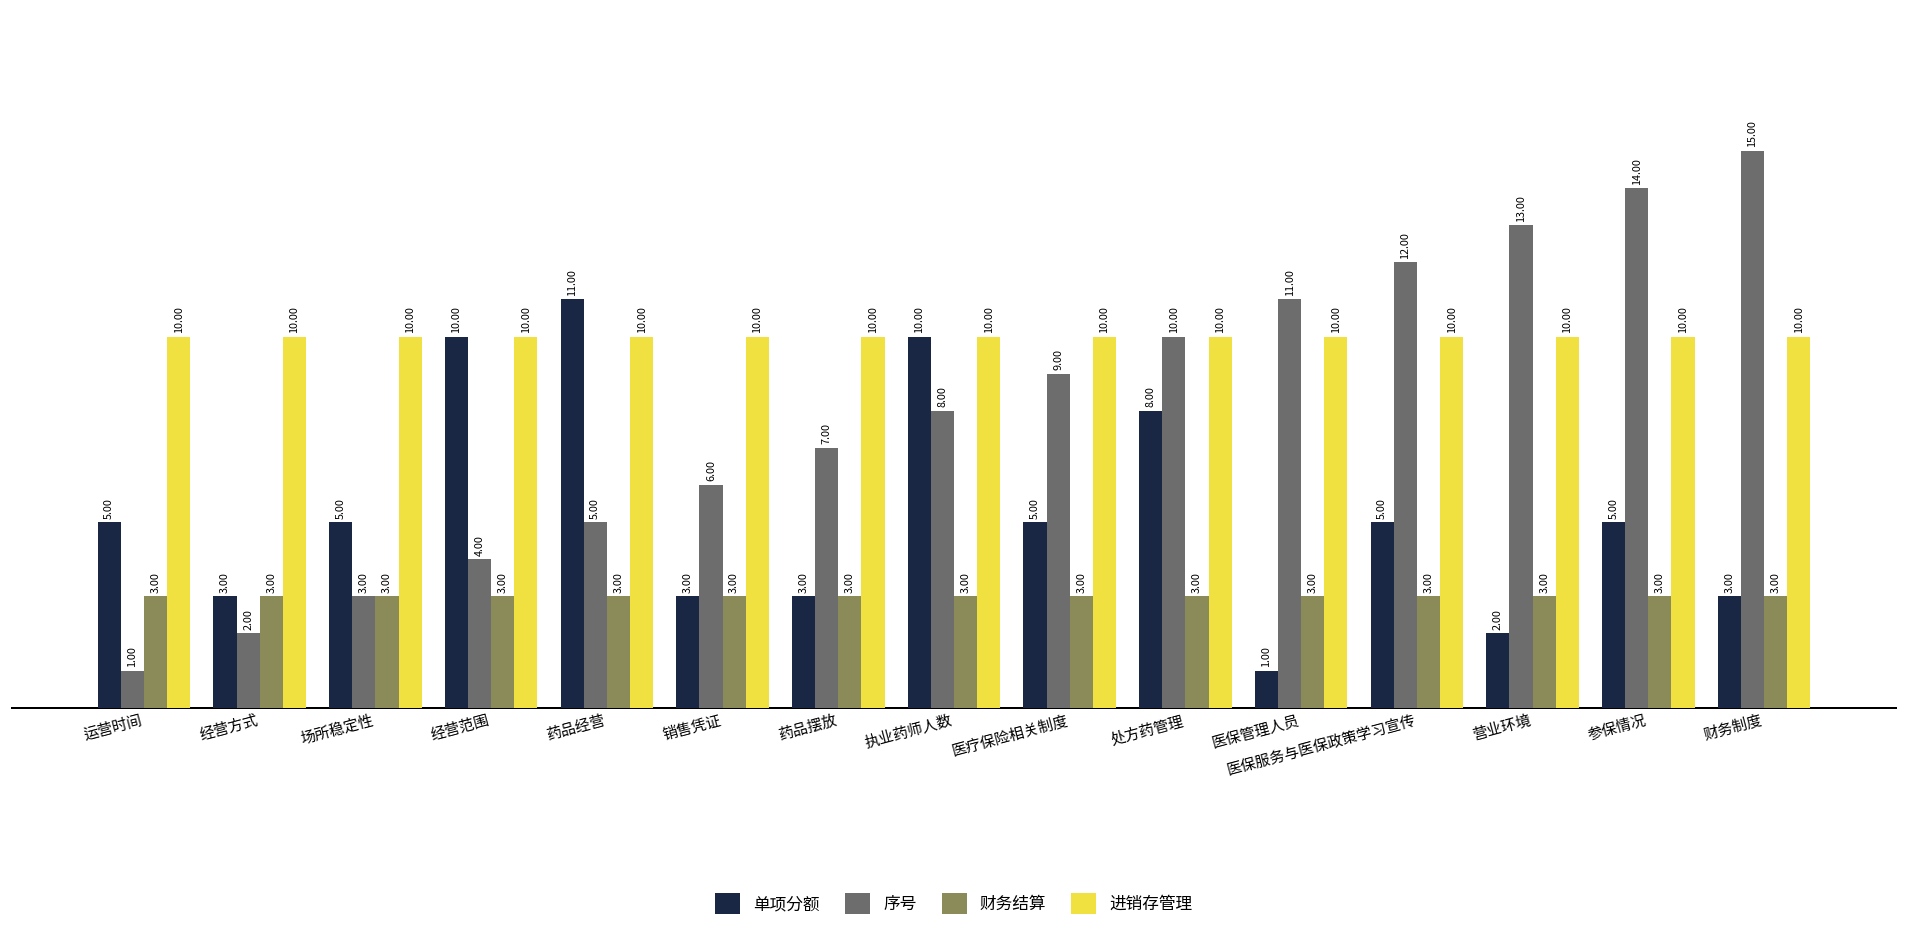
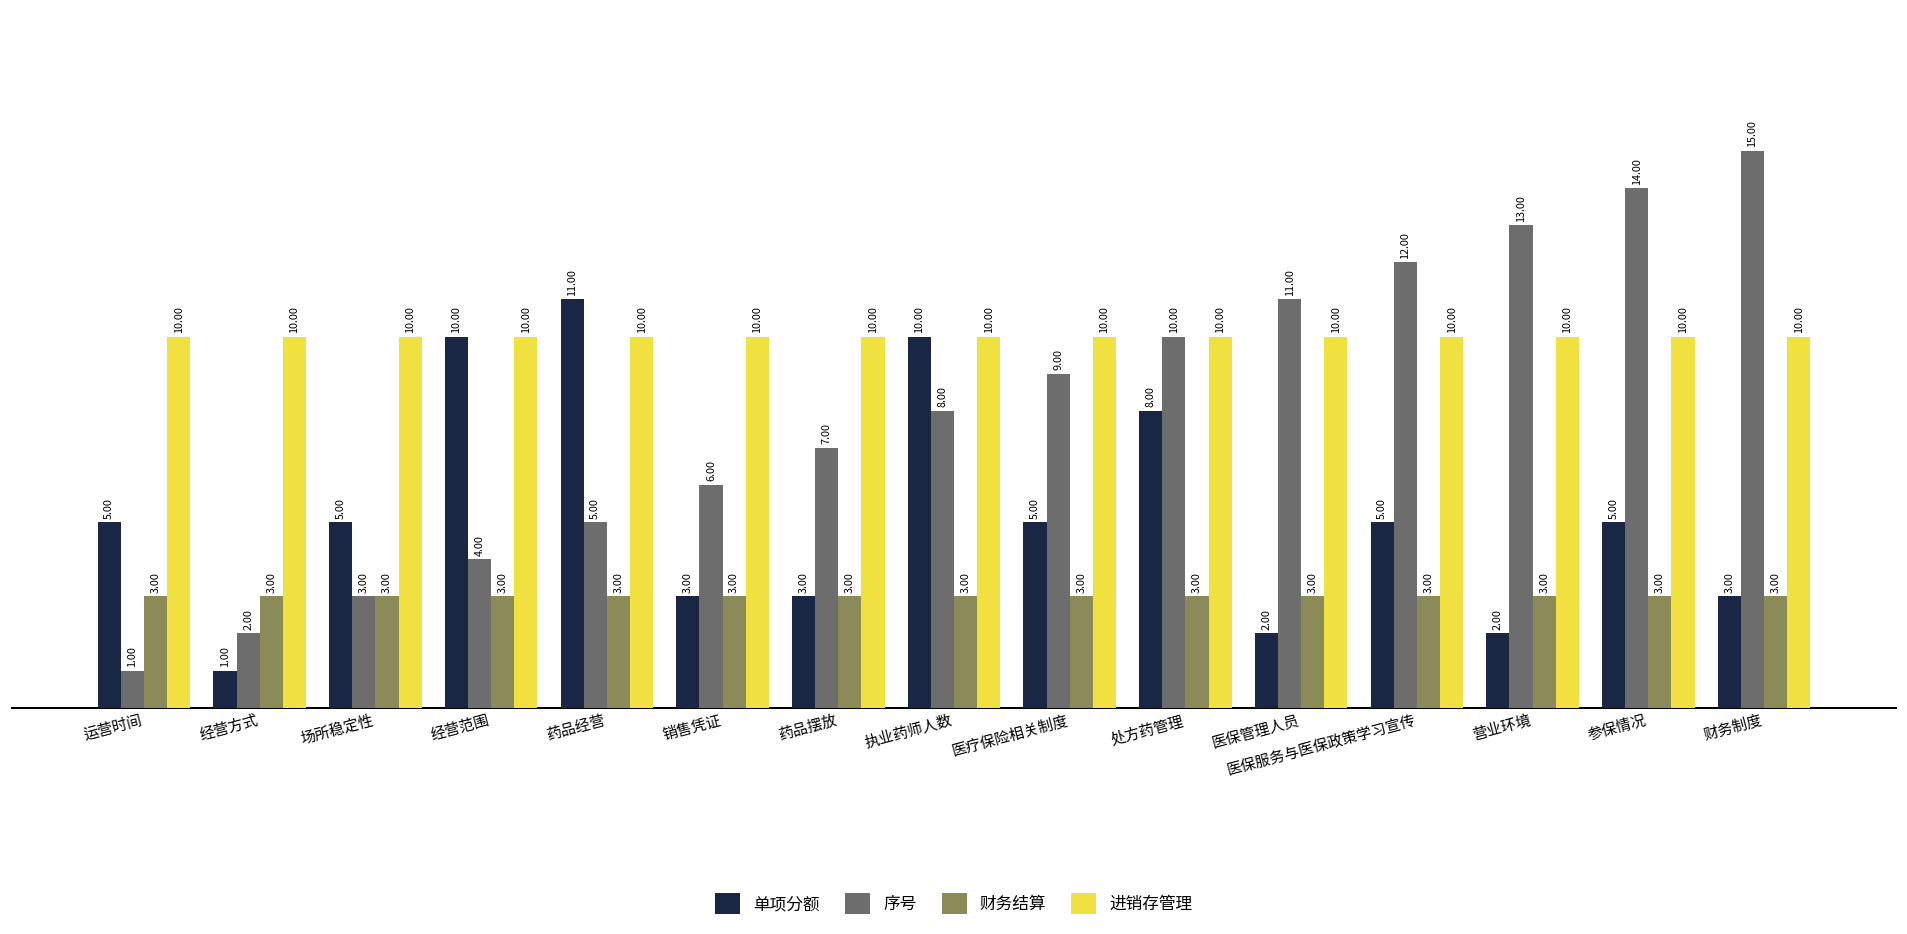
单项分额, 经营方式: 3.00 -> 1.00
单项分额, 医保管理人员: 1.00 -> 2.00
